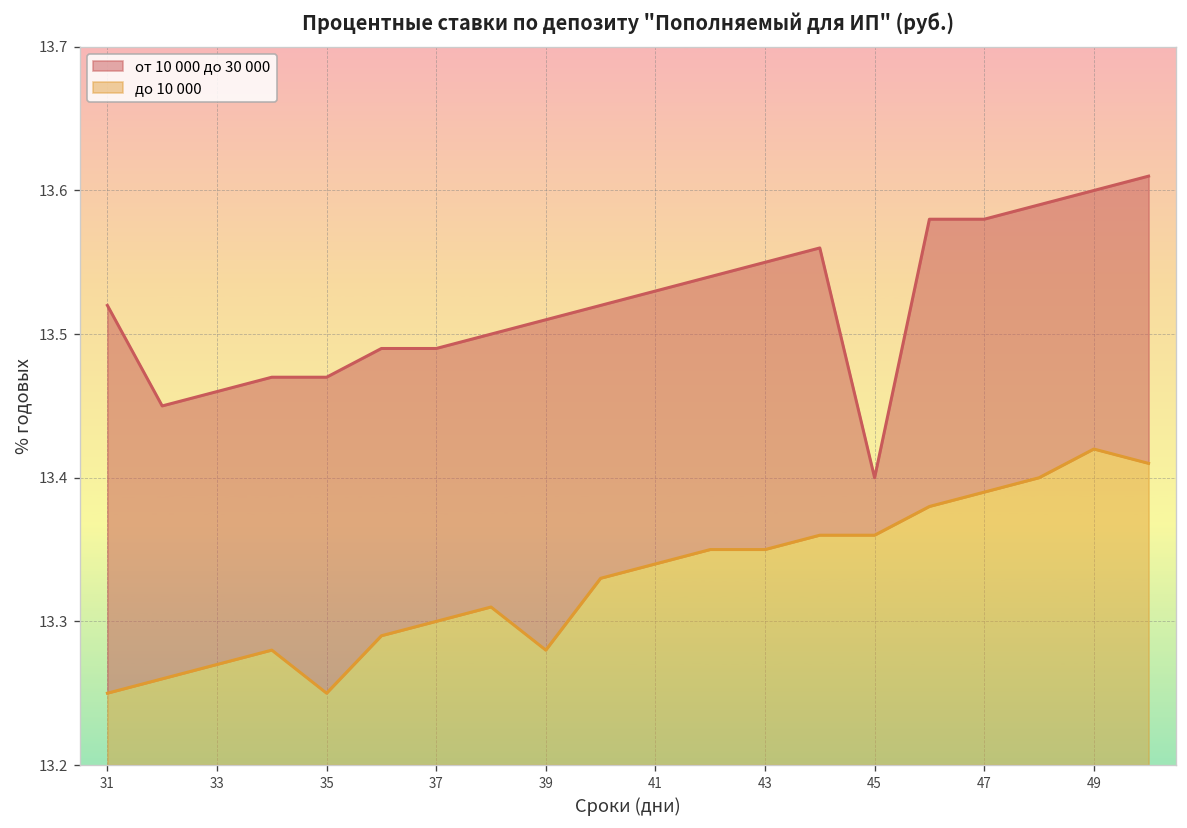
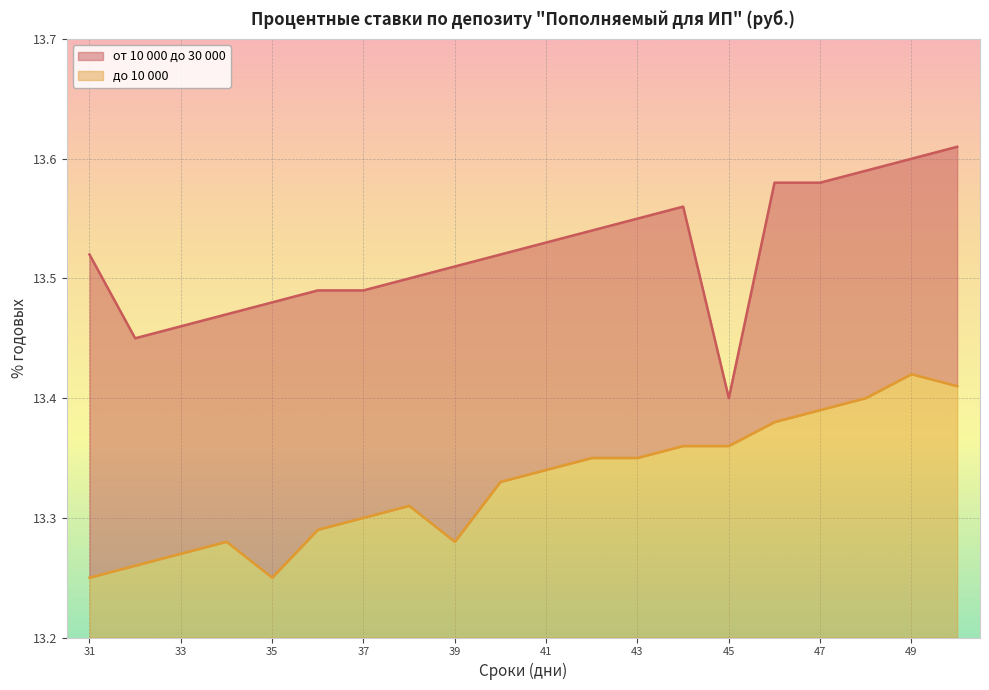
от 10 000 до 30 000, 35: 13.47 -> 13.48
